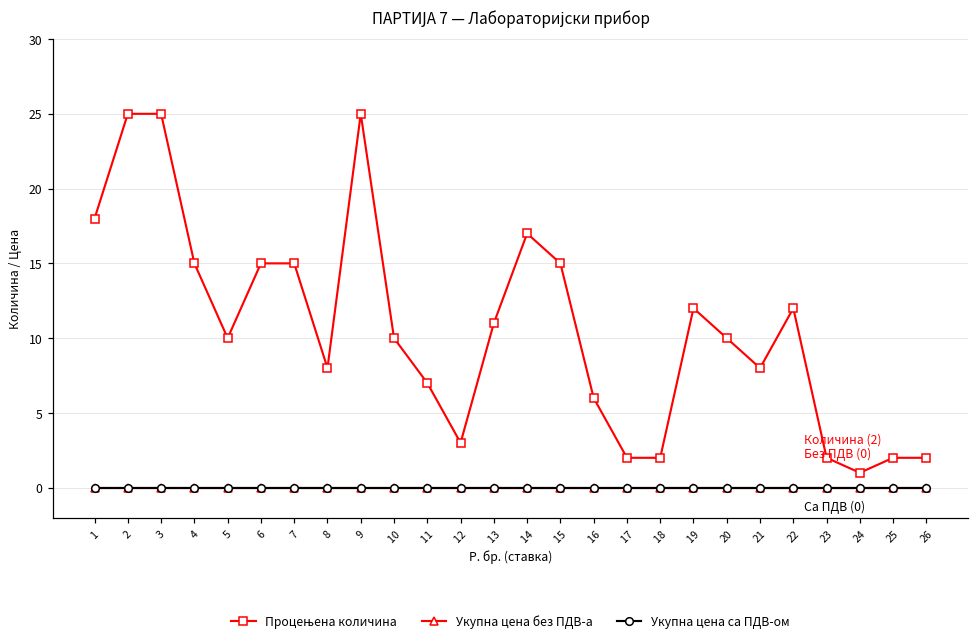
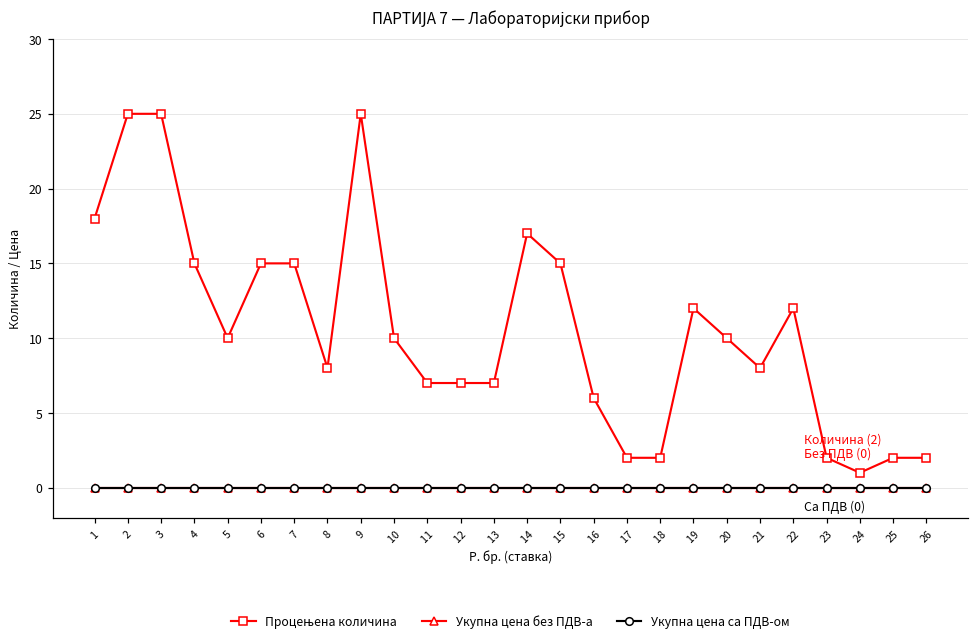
Процењена количина, 12: 3 -> 7
Процењена количина, 13: 11 -> 7
